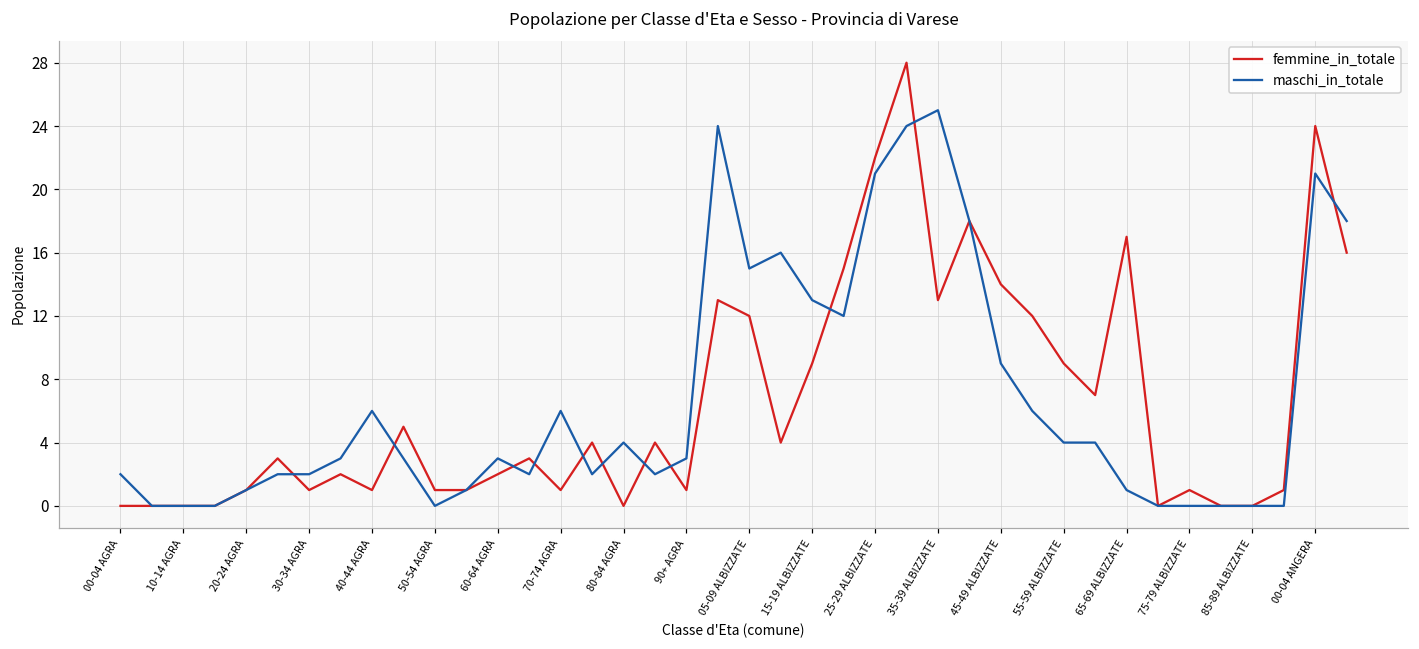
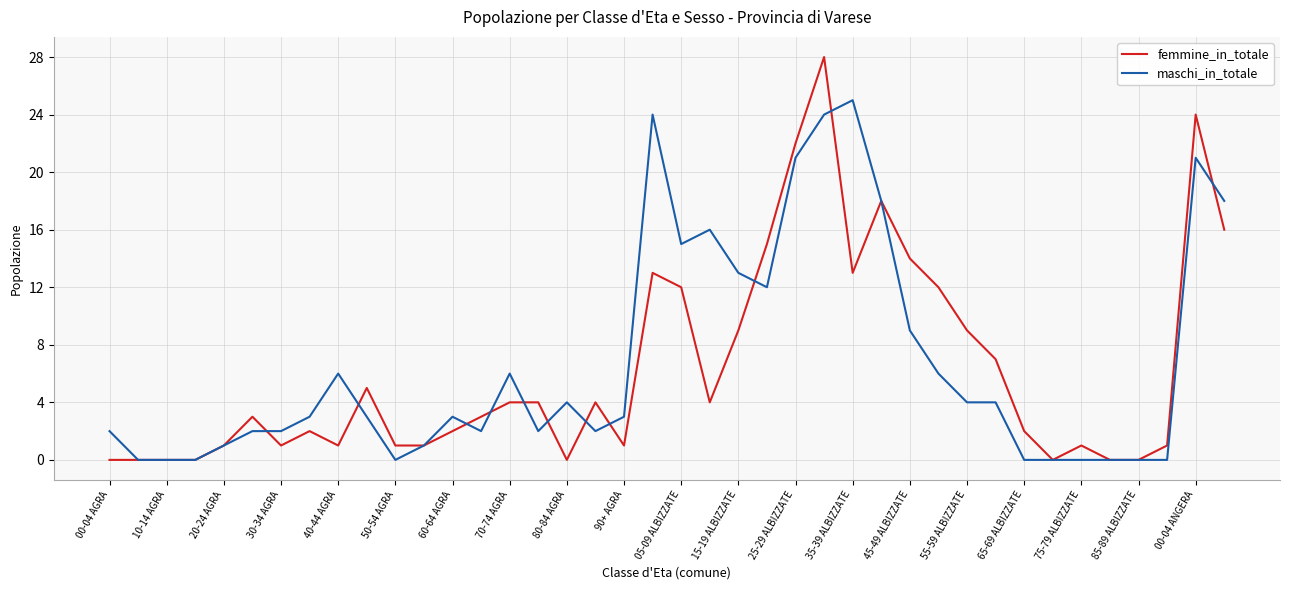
femmine_in_totale, 70-74 AGRA: 1 -> 4
femmine_in_totale, 65-69 ALBIZZATE: 17 -> 2
maschi_in_totale, 65-69 ALBIZZATE: 1 -> 0
